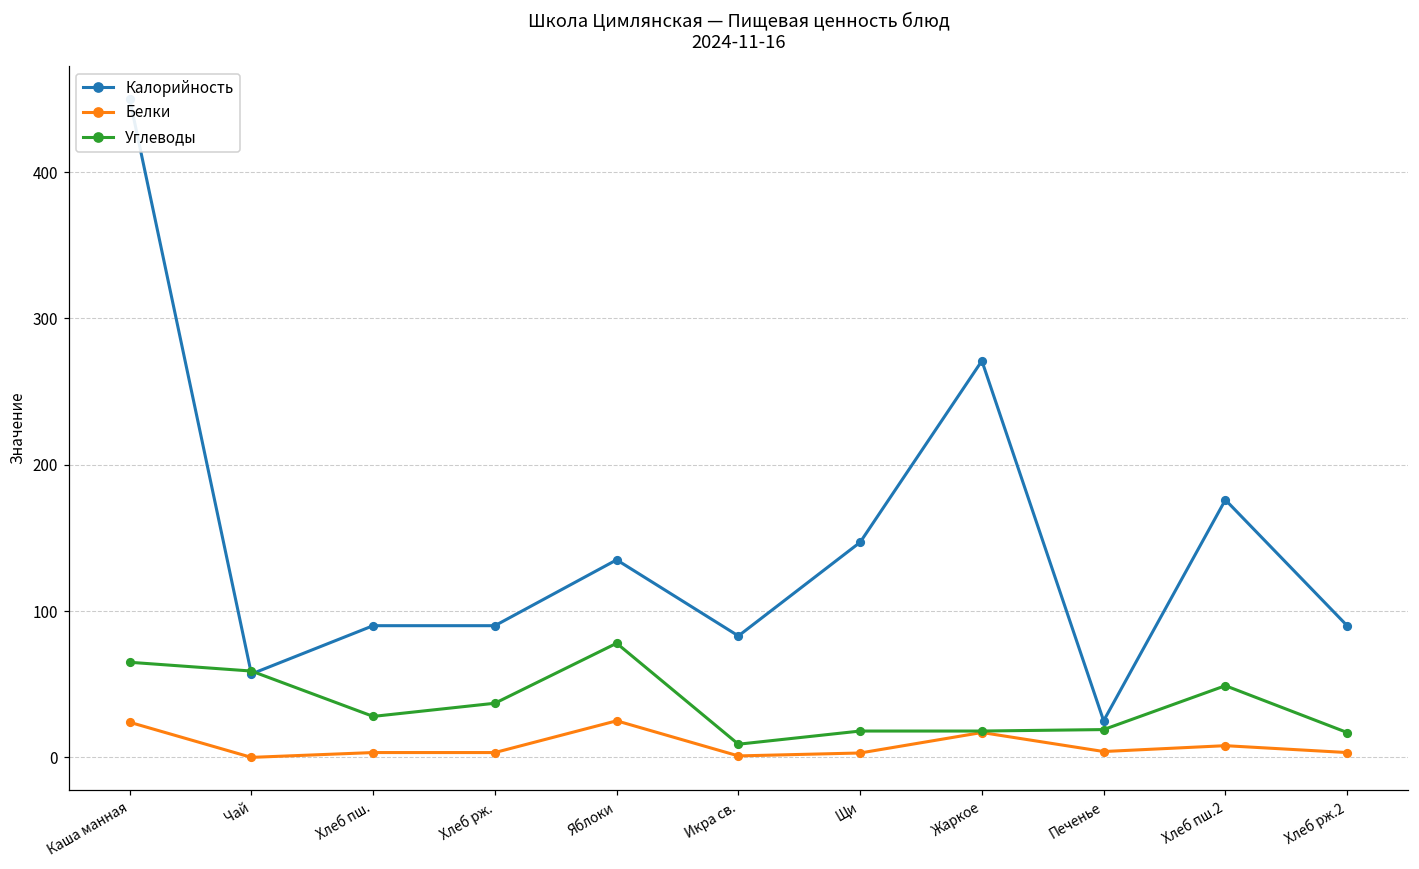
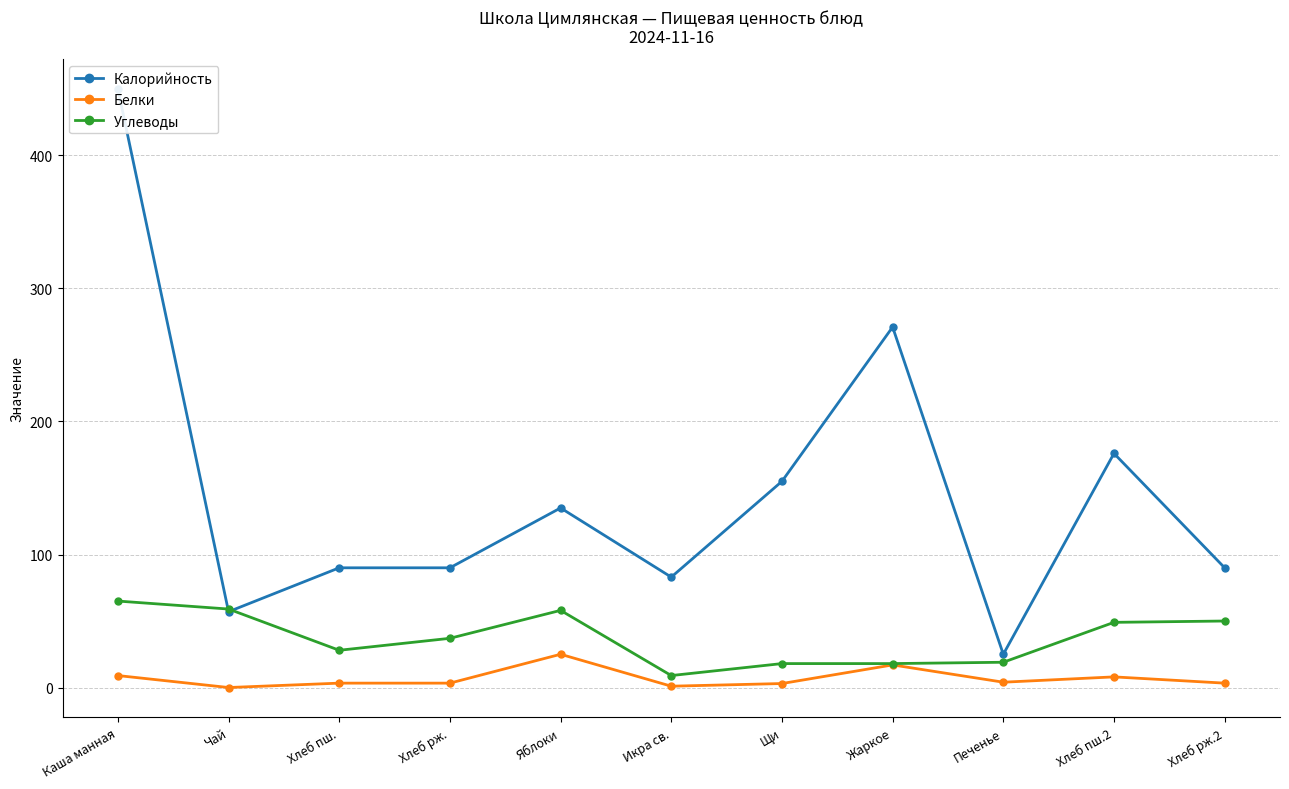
Белки, Каша манная: 24 -> 9
Углеводы, Яблоки: 78 -> 58
Калорийность, Щи: 147 -> 155
Углеводы, Хлеб рж.2: 17 -> 50
